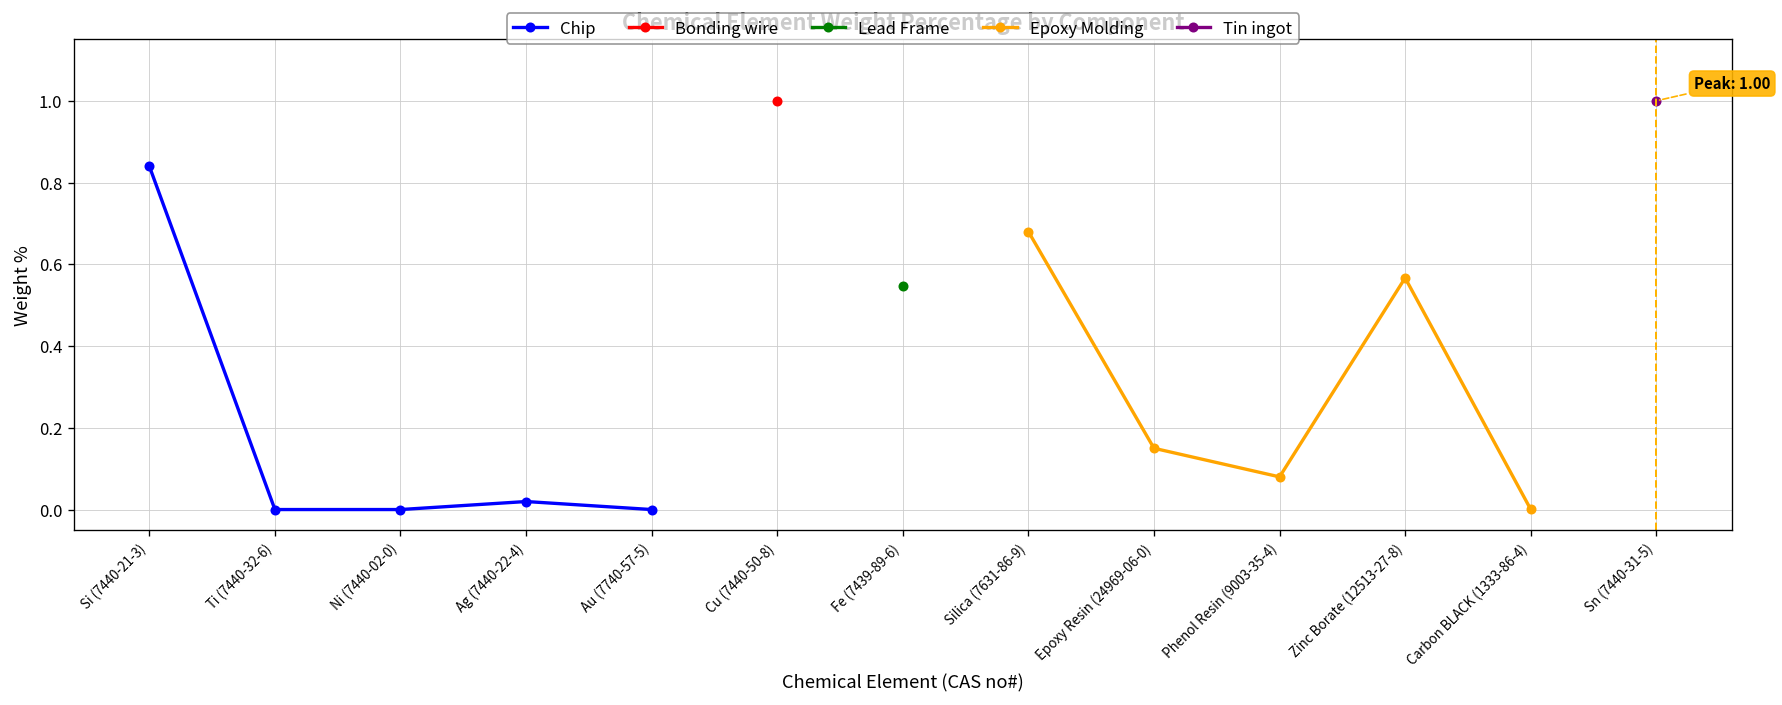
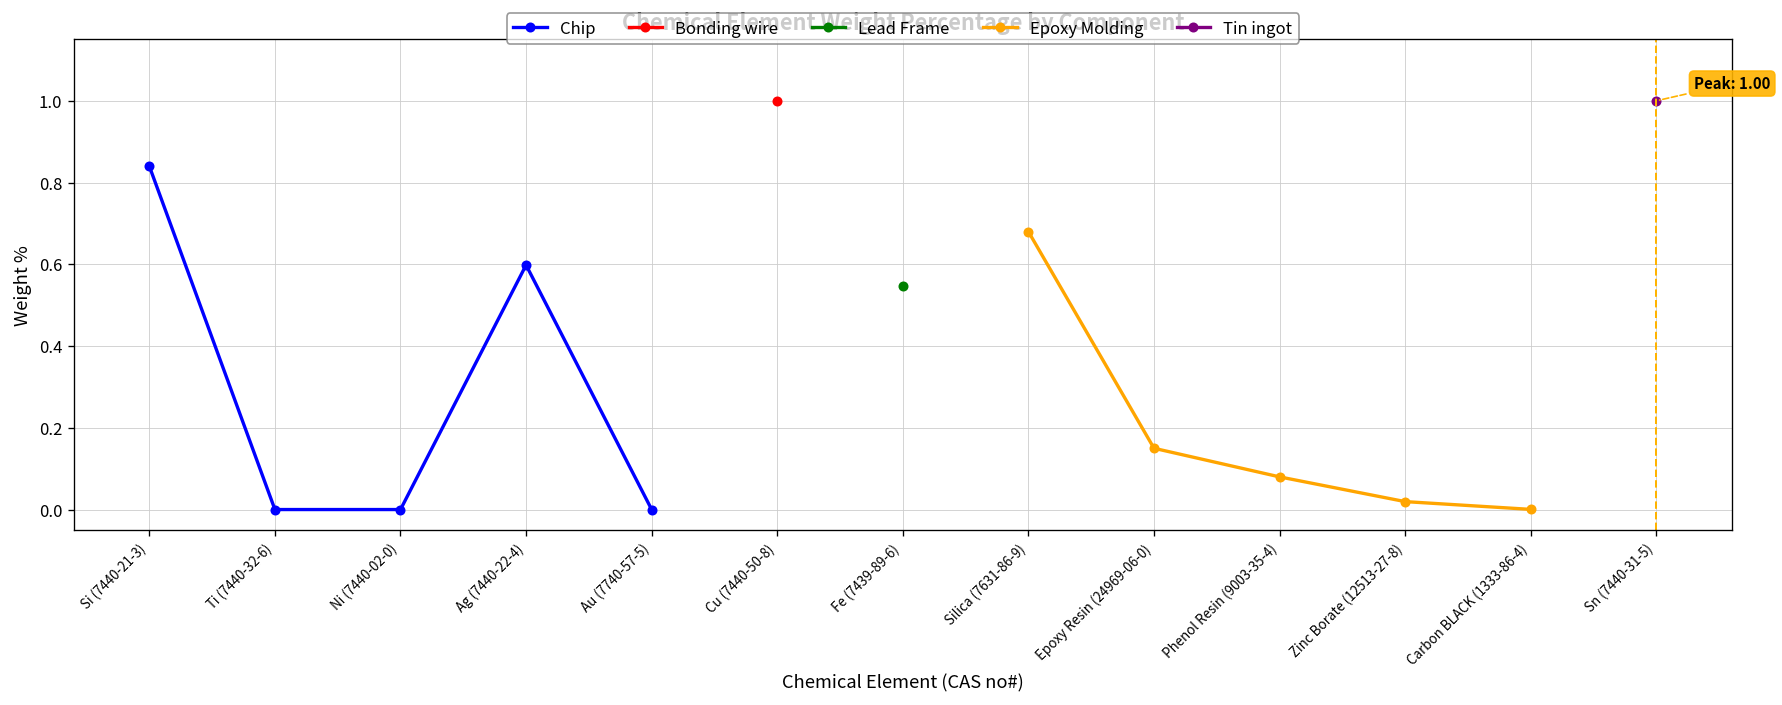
Chip, Ag (7440-22-4): 0.02 -> 0.60
Epoxy Molding, Zinc Borate (12513-27-8): 0.57 -> 0.02
